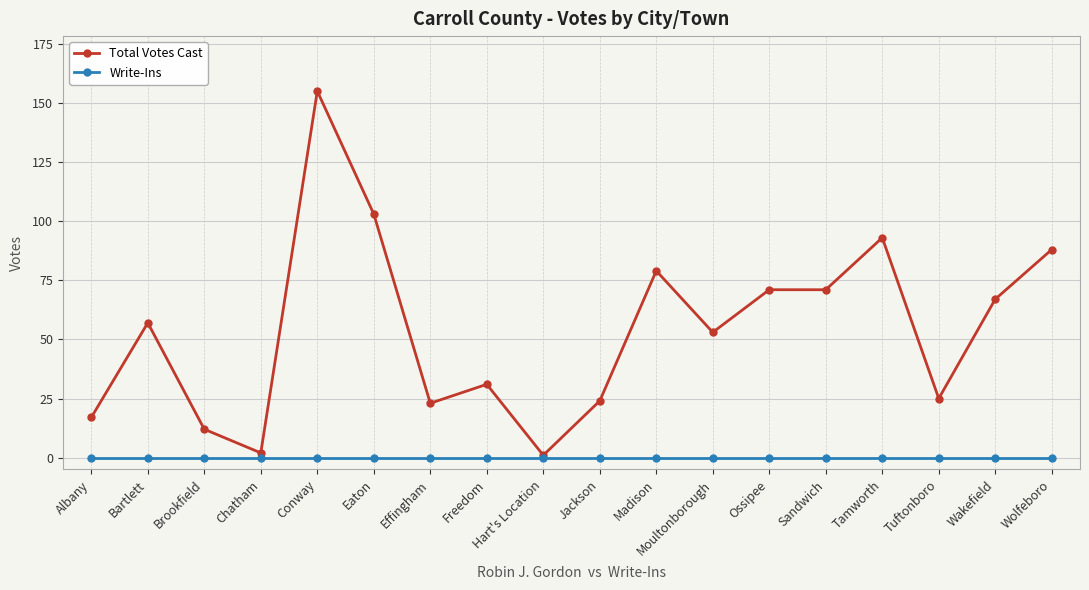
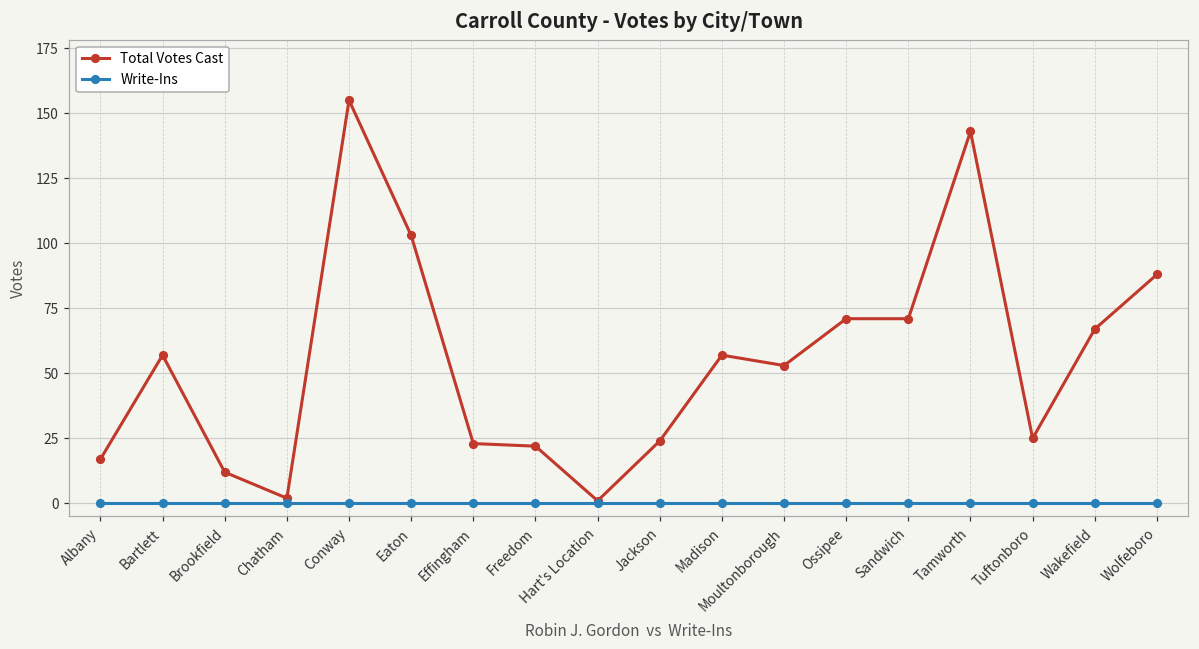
Total Votes Cast, Freedom: 31 -> 22
Total Votes Cast, Madison: 79 -> 57
Total Votes Cast, Tamworth: 93 -> 143
